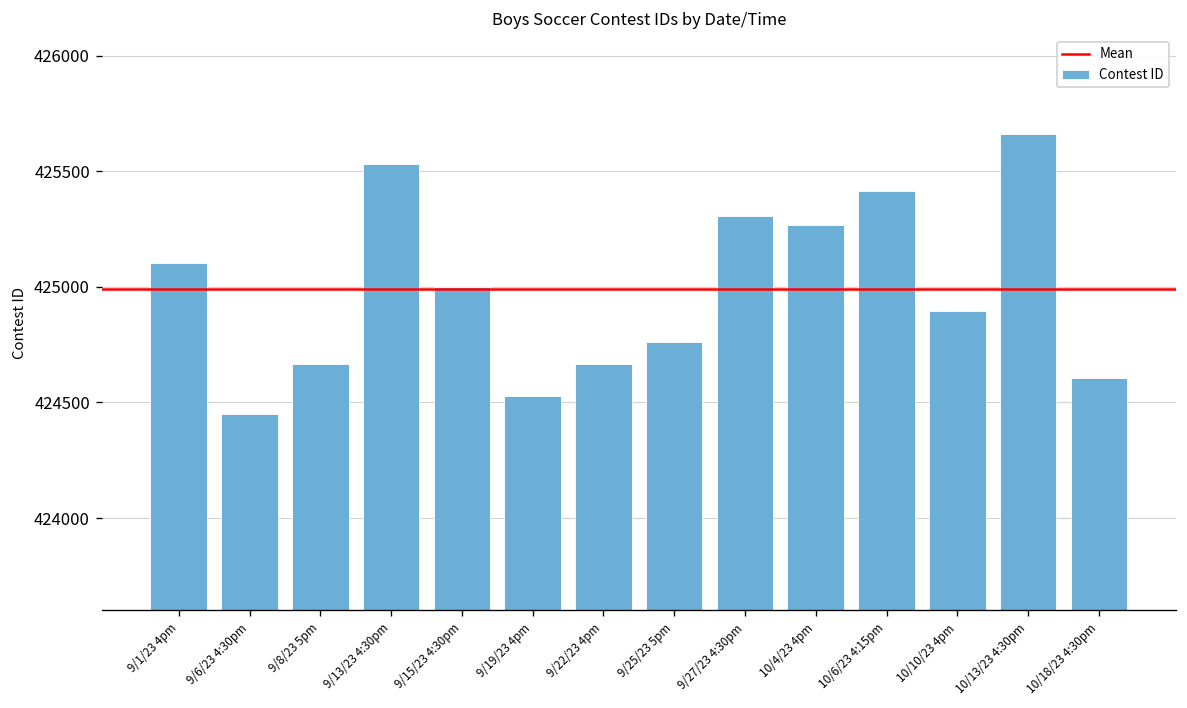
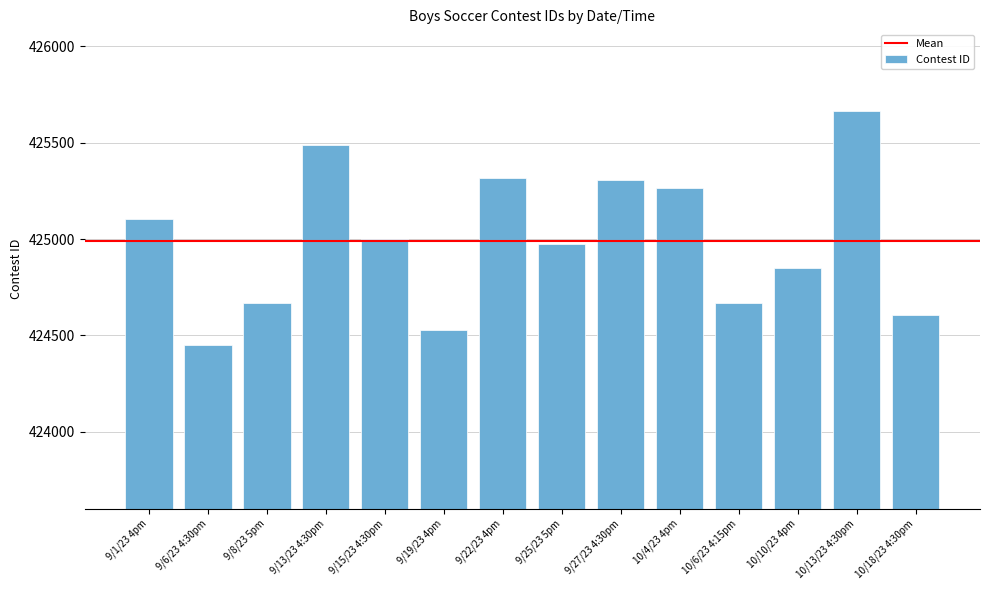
9/13/23 4:30pm: 425530 -> 425490
9/22/23 4pm: 424670 -> 425320
9/25/23 5pm: 424760 -> 424980
10/6/23 4:15pm: 425420 -> 424670
10/10/23 4pm: 424900 -> 424850
